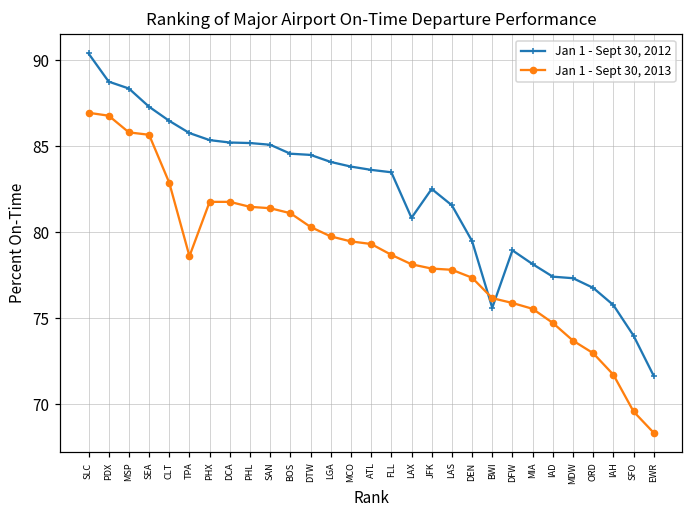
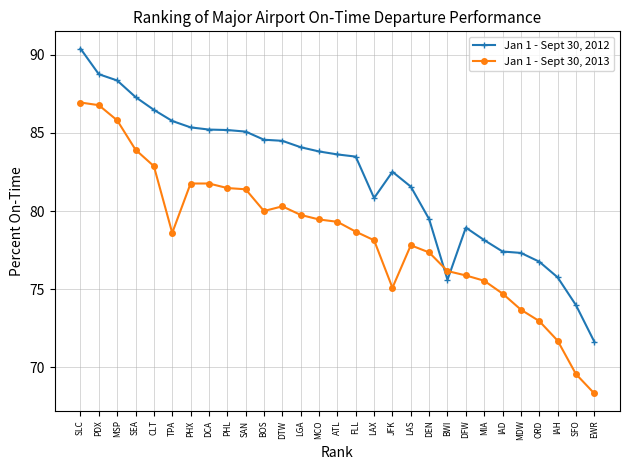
Jan 1 - Sept 30, 2013, SEA: 85.7 -> 83.9
Jan 1 - Sept 30, 2013, BOS: 81.1 -> 80.0
Jan 1 - Sept 30, 2013, JFK: 77.9 -> 75.1
